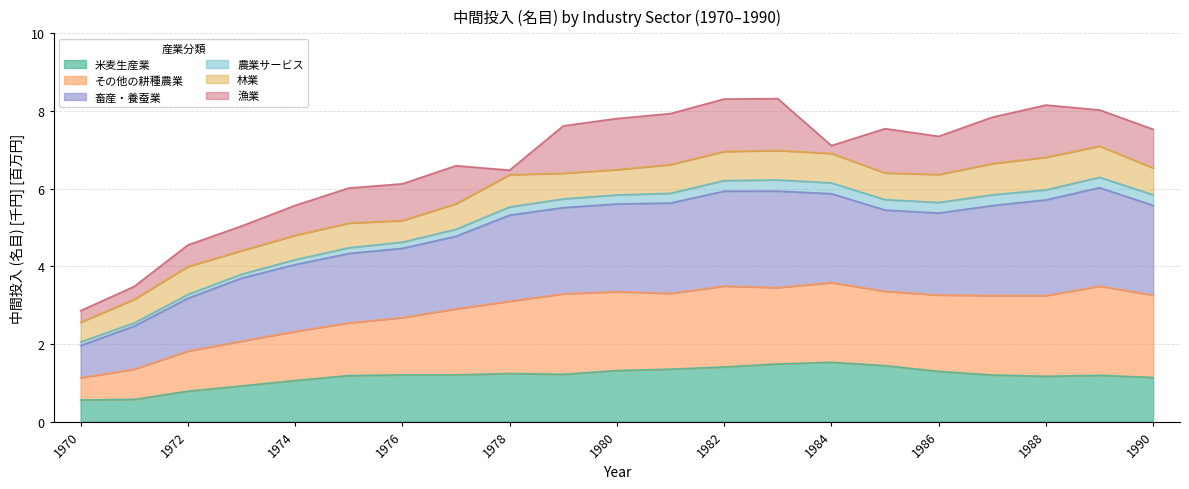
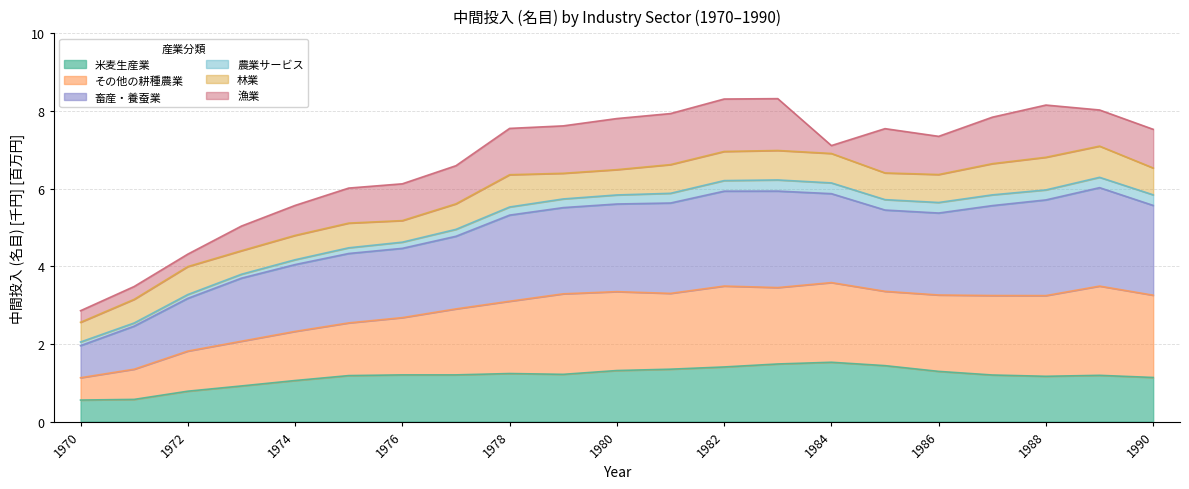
漁業, 1972: 0.6 -> 0.3
漁業, 1978: 0.1 -> 1.2
